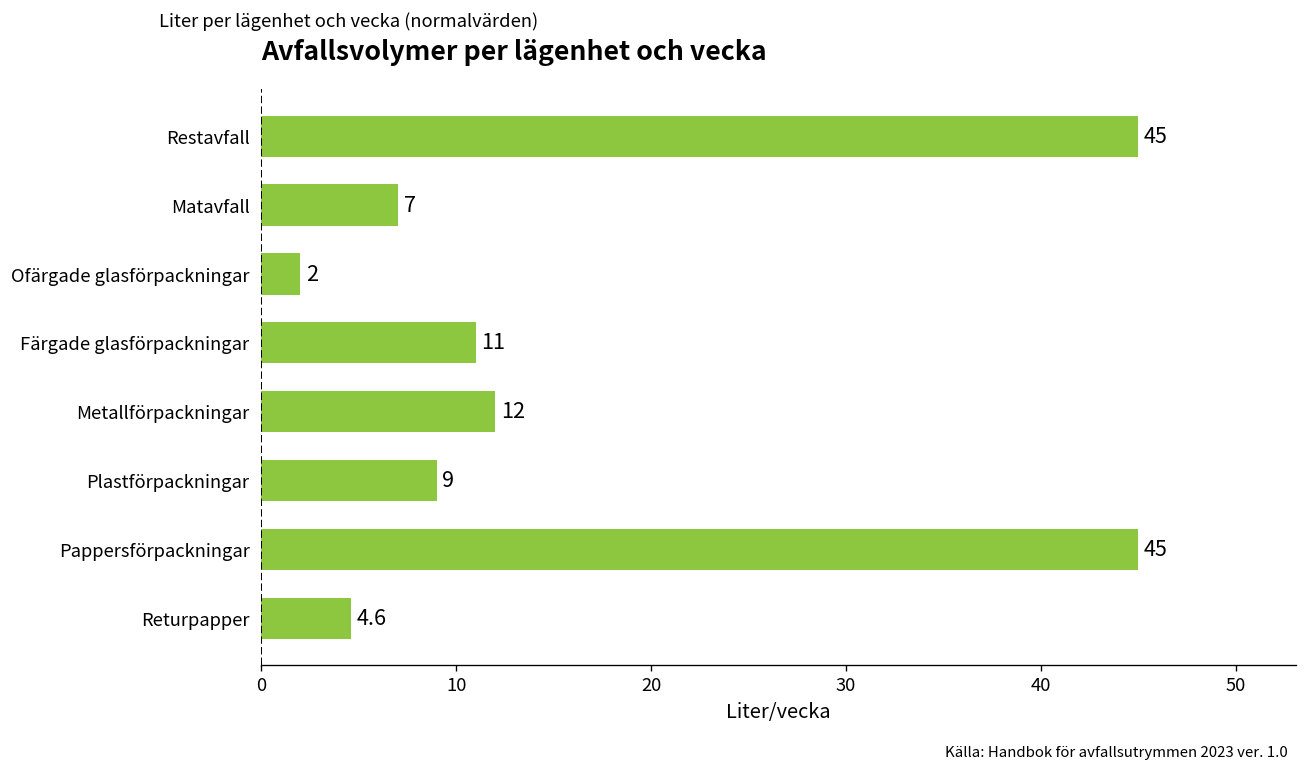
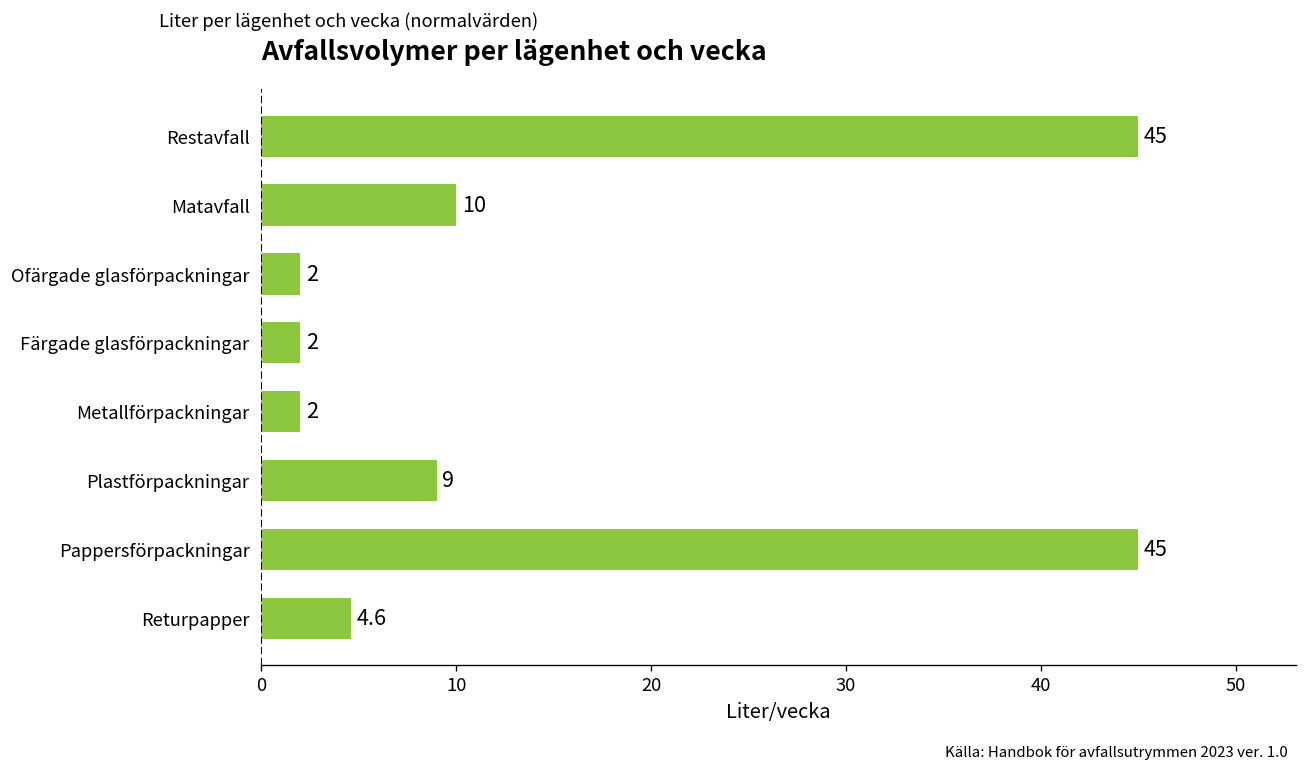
Matavfall: 7 -> 10
Färgade glasförpackningar: 11 -> 2
Metallförpackningar: 12 -> 2
